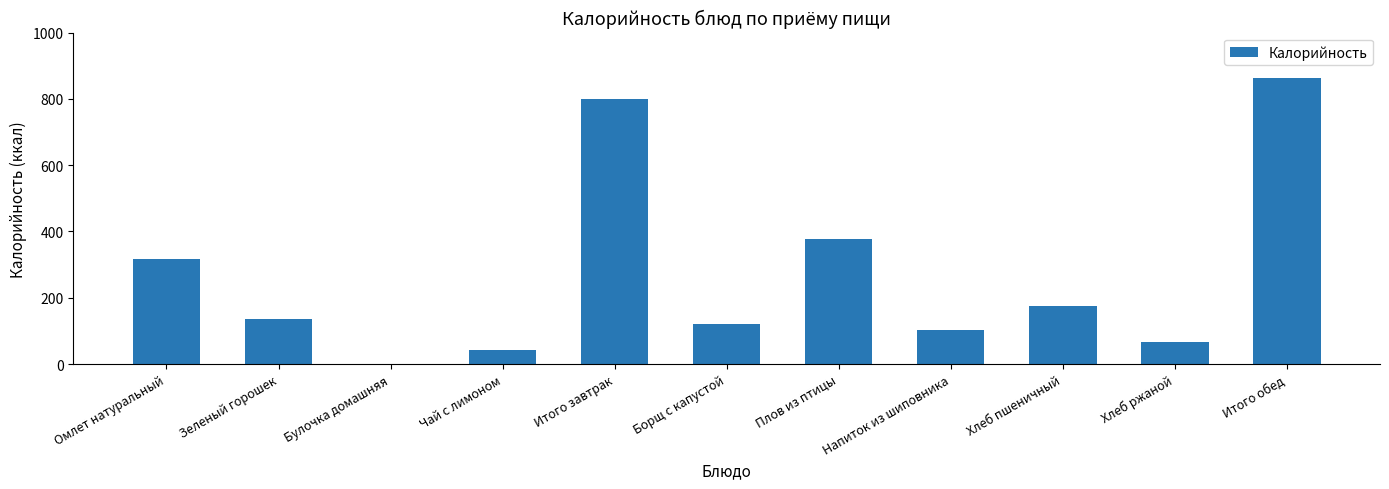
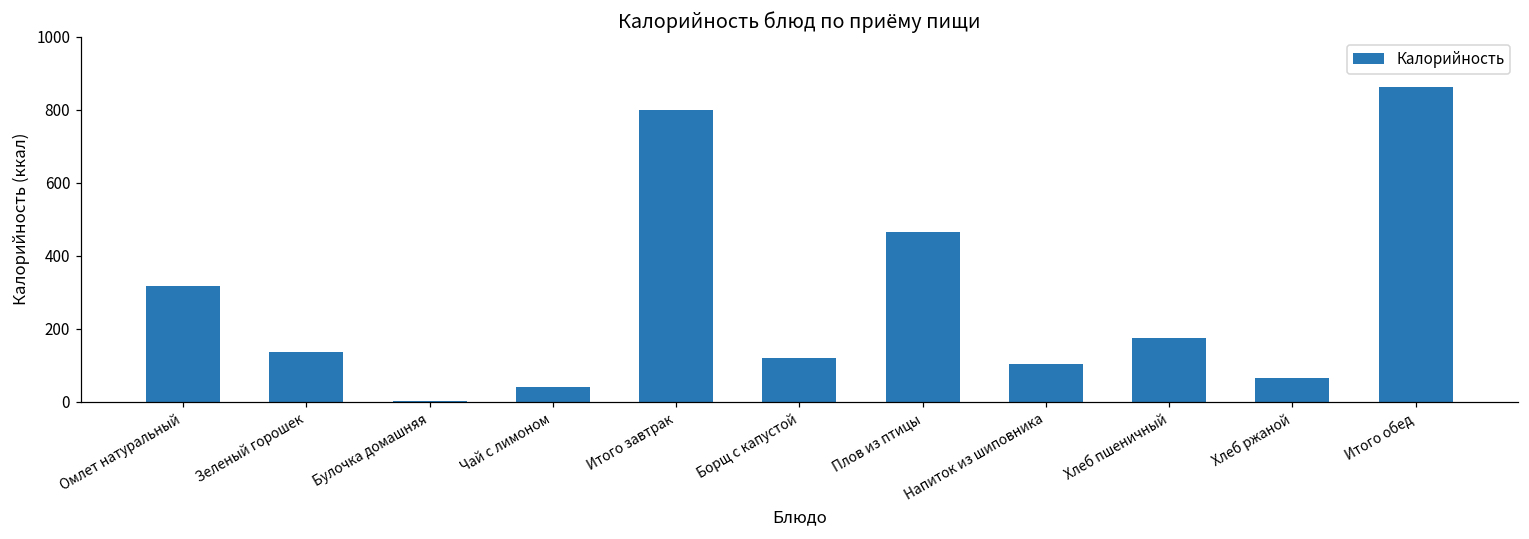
Плов из птицы: 380 -> 460
